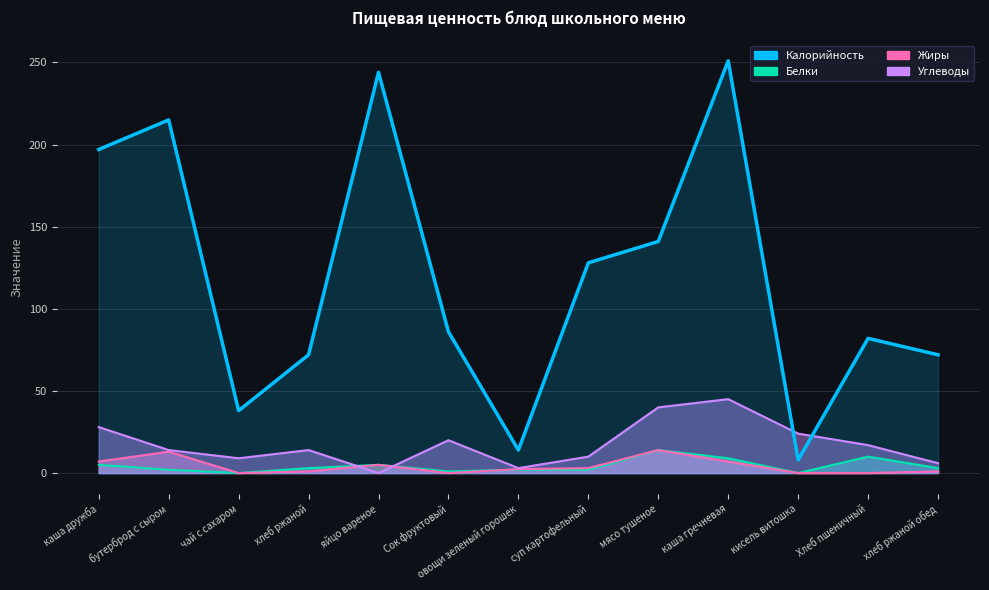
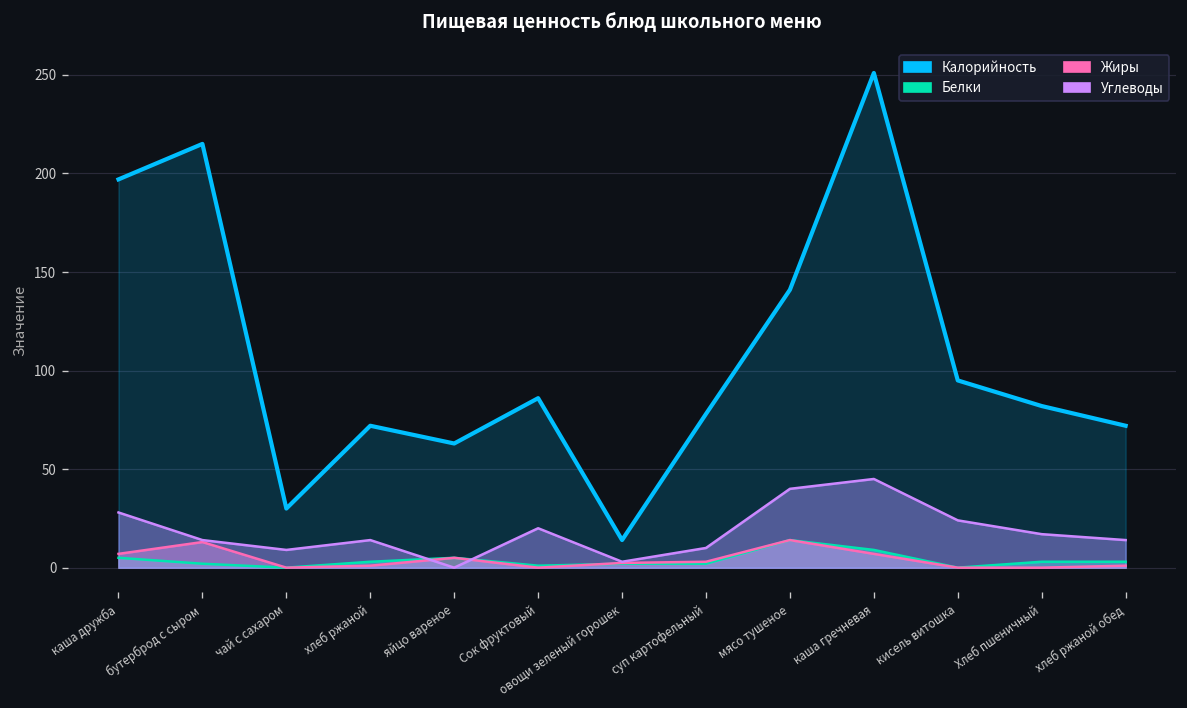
Калорийность, чай с сахаром: 38 -> 30
Калорийность, яйцо вареное: 244 -> 63
Калорийность, суп картофельный: 128 -> 78
Калорийность, кисель витошка: 8 -> 95
Белки, Хлеб пшеничный: 10 -> 3
Углеводы, хлеб ржаной обед: 6 -> 14
